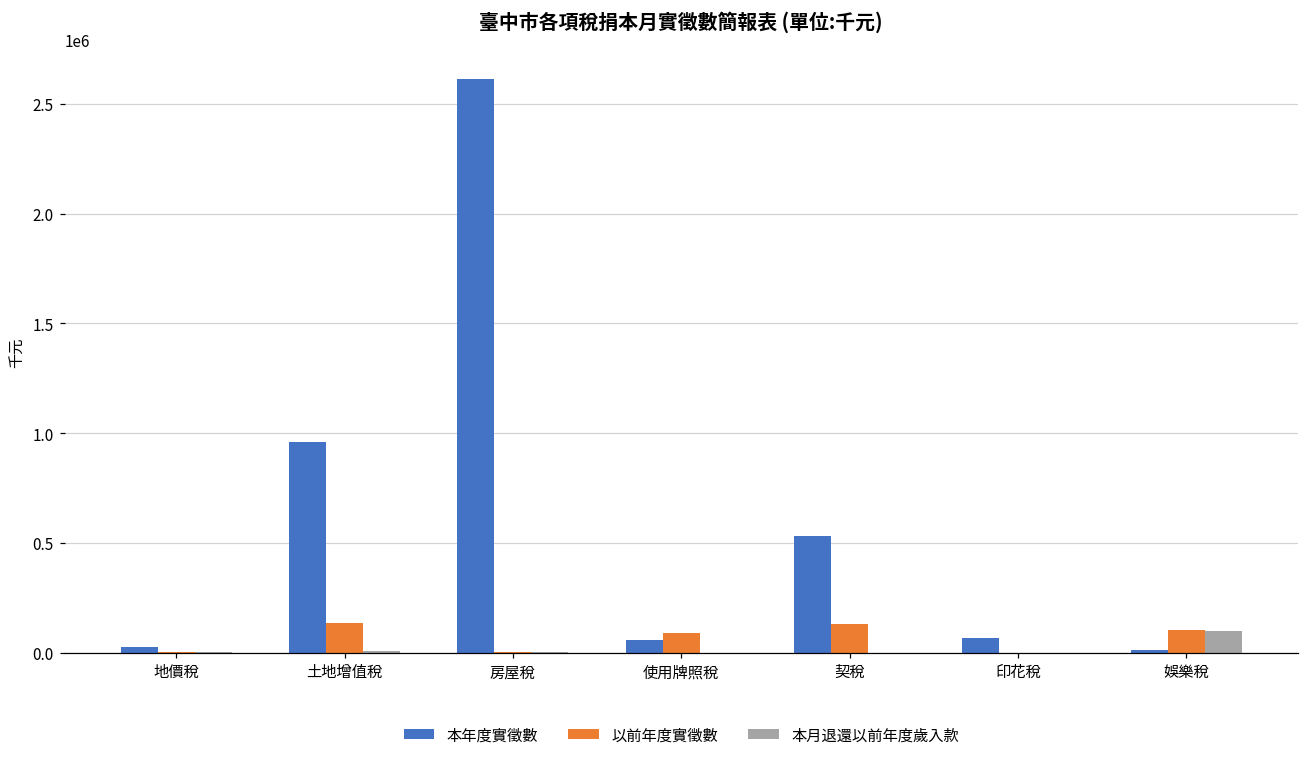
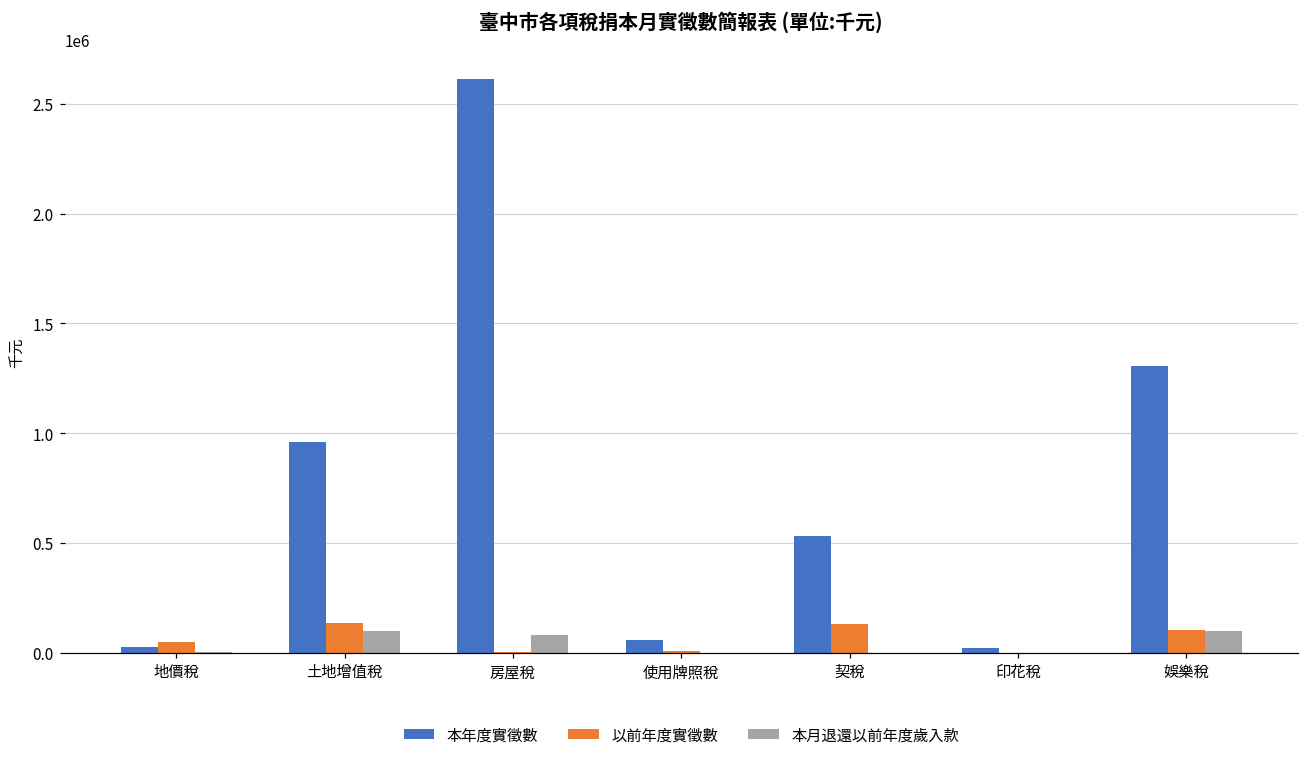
以前年度實徵數, 地價稅: 0 -> 50000
本月退還以前年度歲入款, 土地增值稅: 10000 -> 100000
本月退還以前年度歲入款, 房屋稅: 0 -> 80000
以前年度實徵數, 使用牌照稅: 90000 -> 10000
本年度實徵數, 印花稅: 70000 -> 20000
本年度實徵數, 娛樂稅: 10000 -> 1300000
